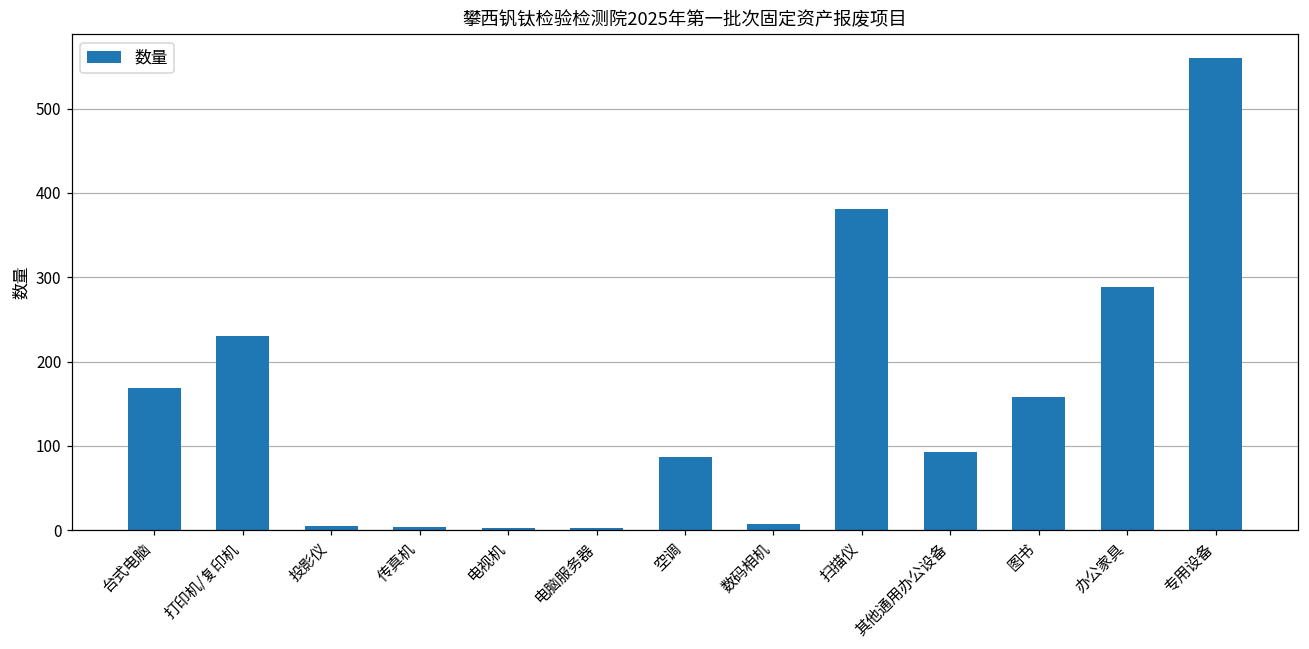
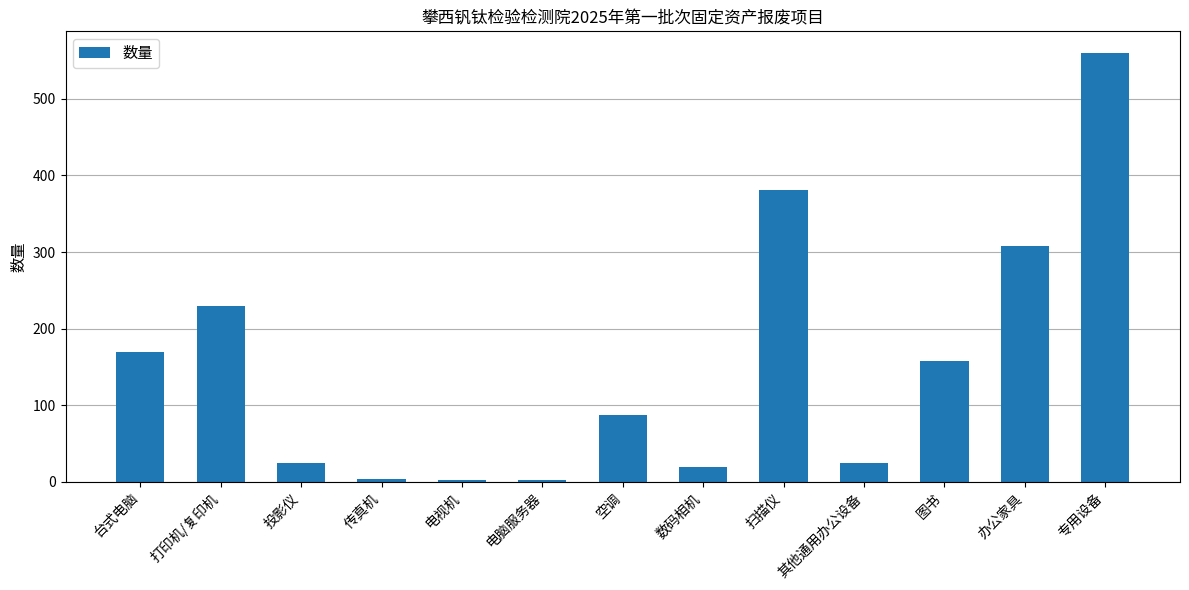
投影仪: 10 -> 30
数码相机: 10 -> 20
其他通用办公设备: 90 -> 20
办公家具: 290 -> 310
